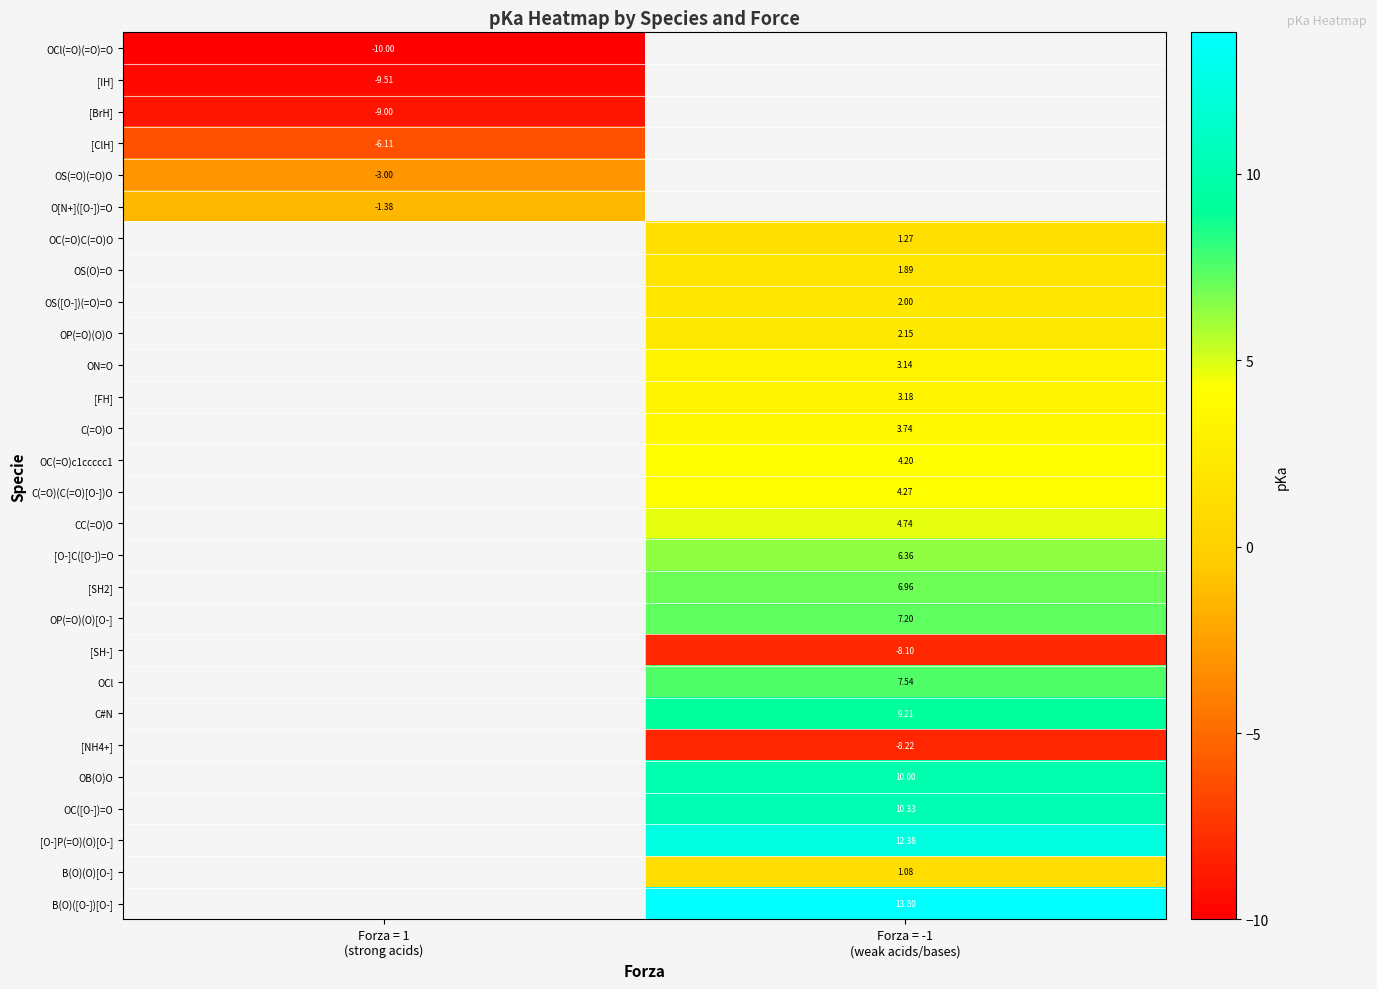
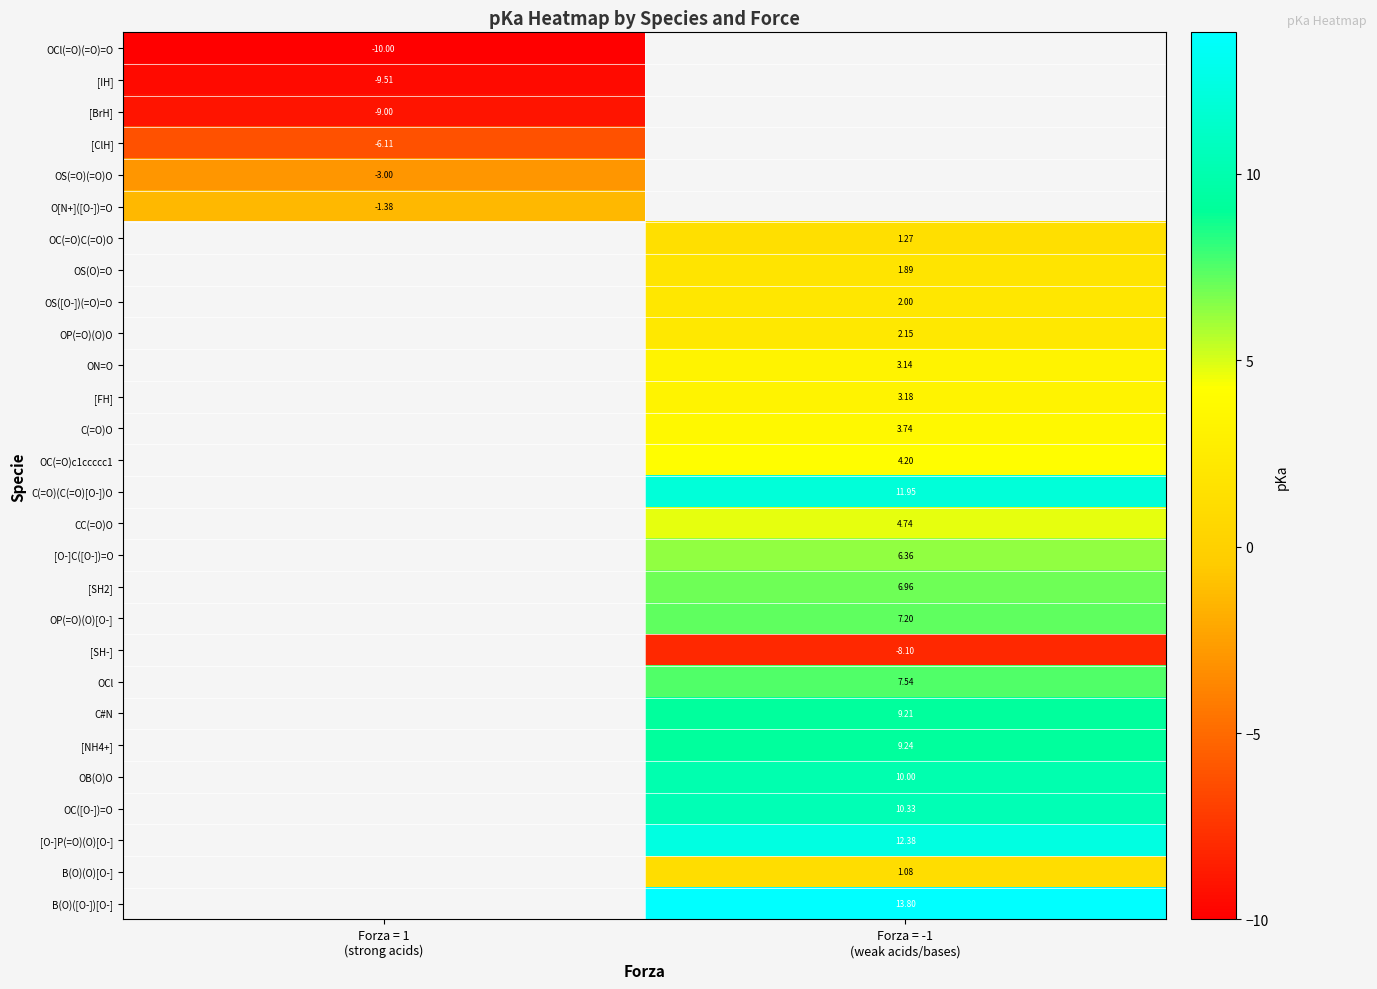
C(=O)(C(=O)[O-])O, Forza = -1 (weak acids/bases): 4.27 -> 11.95
[NH4+], Forza = -1 (weak acids/bases): -8.22 -> 9.24
